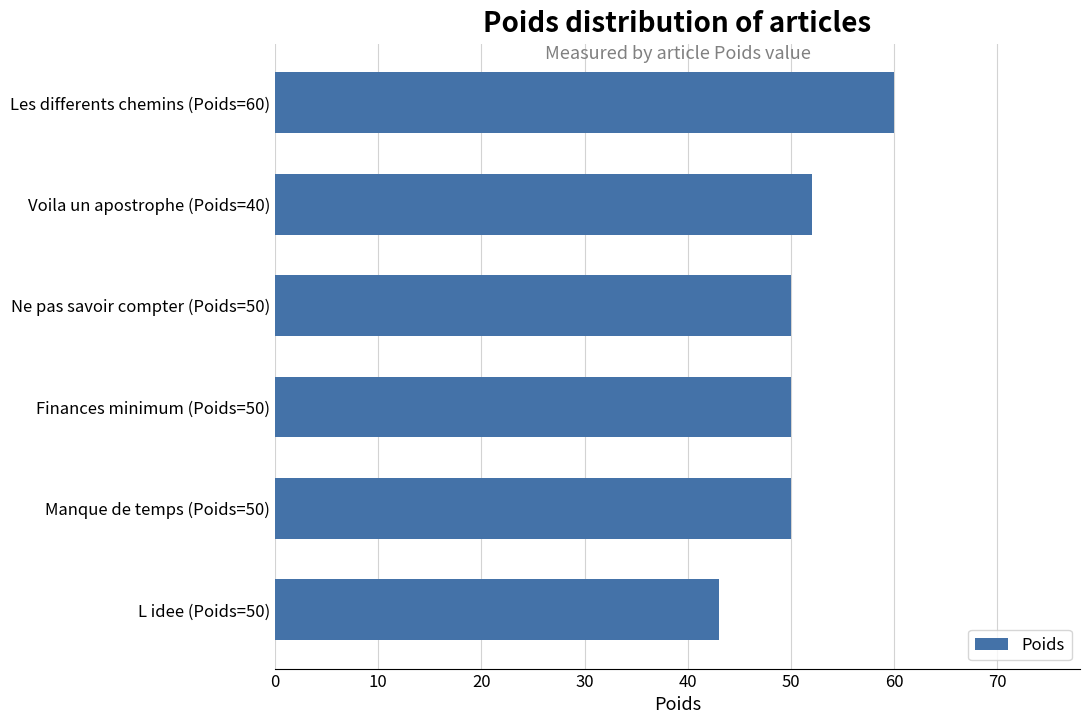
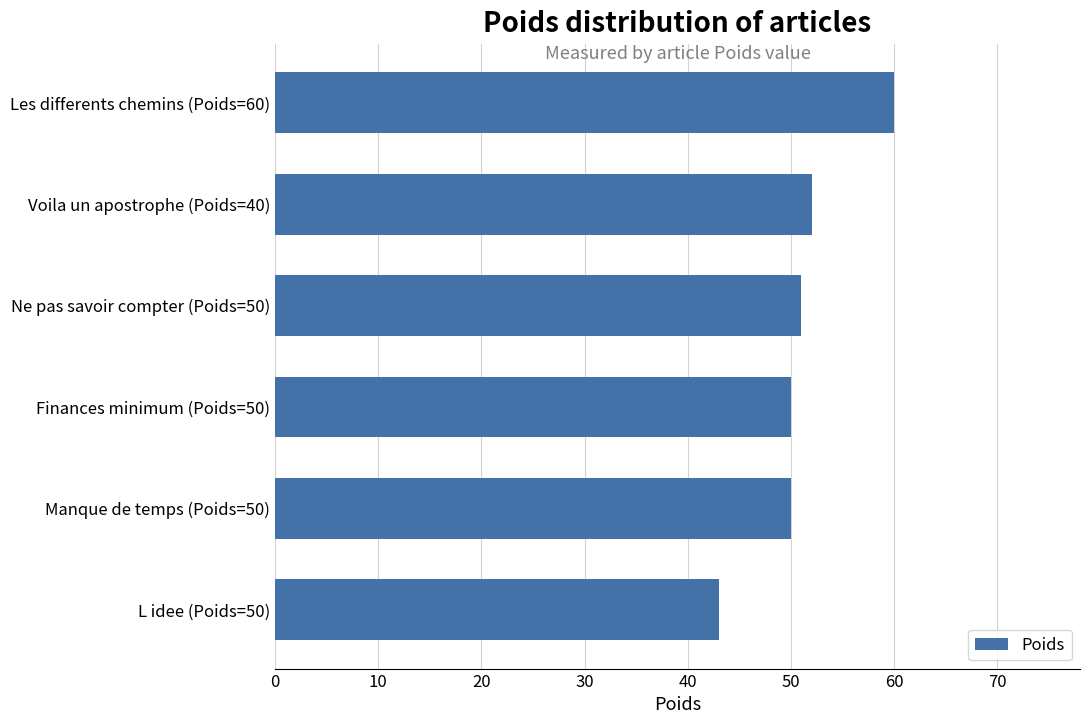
Ne pas savoir compter (Poids=50): 50 -> 51
